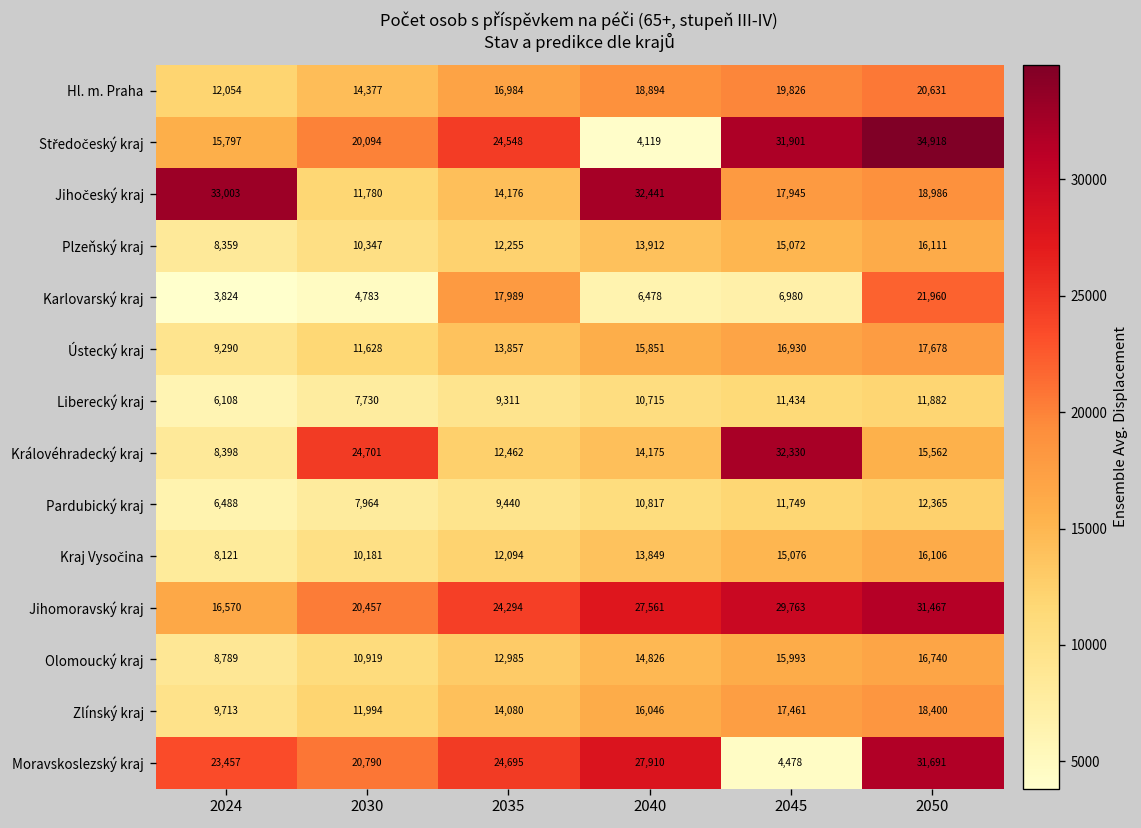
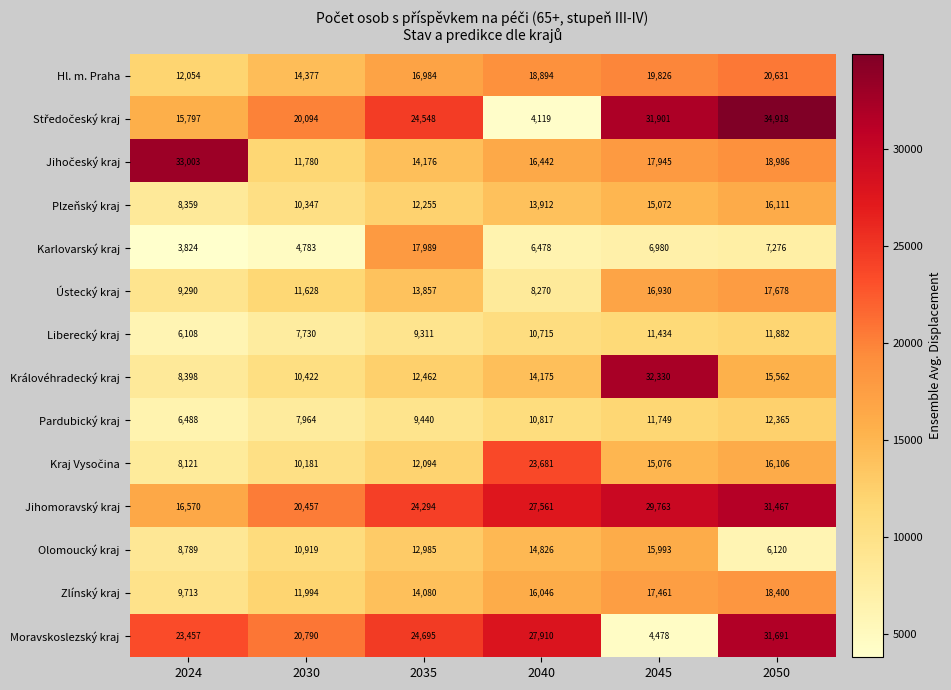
Jihočeský kraj, 2040: 32,441 -> 16,442
Karlovarský kraj, 2050: 21,960 -> 7,276
Ústecký kraj, 2040: 15,851 -> 8,270
Královéhradecký kraj, 2030: 24,701 -> 10,422
Kraj Vysočina, 2040: 13,849 -> 23,681
Olomoucký kraj, 2050: 16,740 -> 6,120
